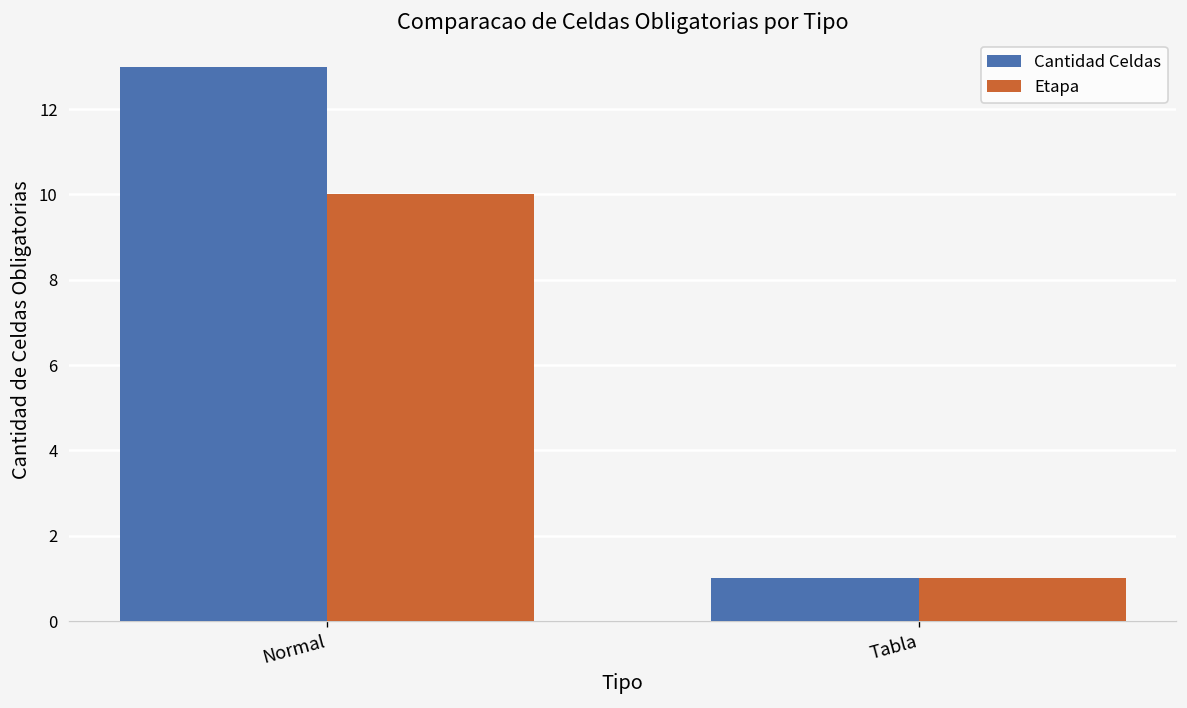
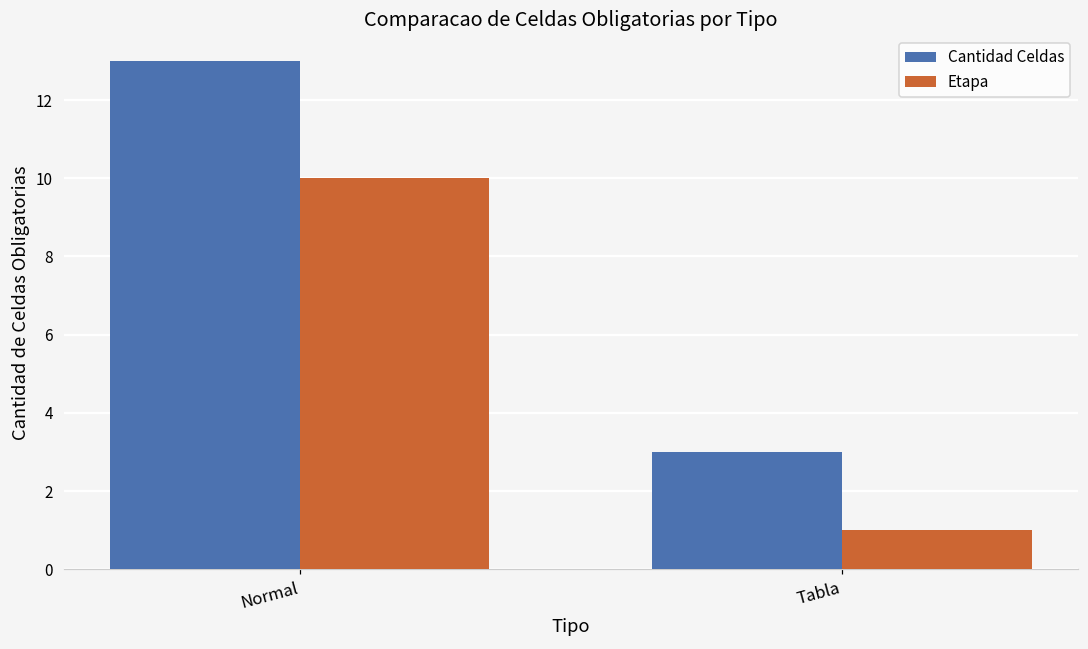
Cantidad Celdas, Tabla: 1 -> 3
